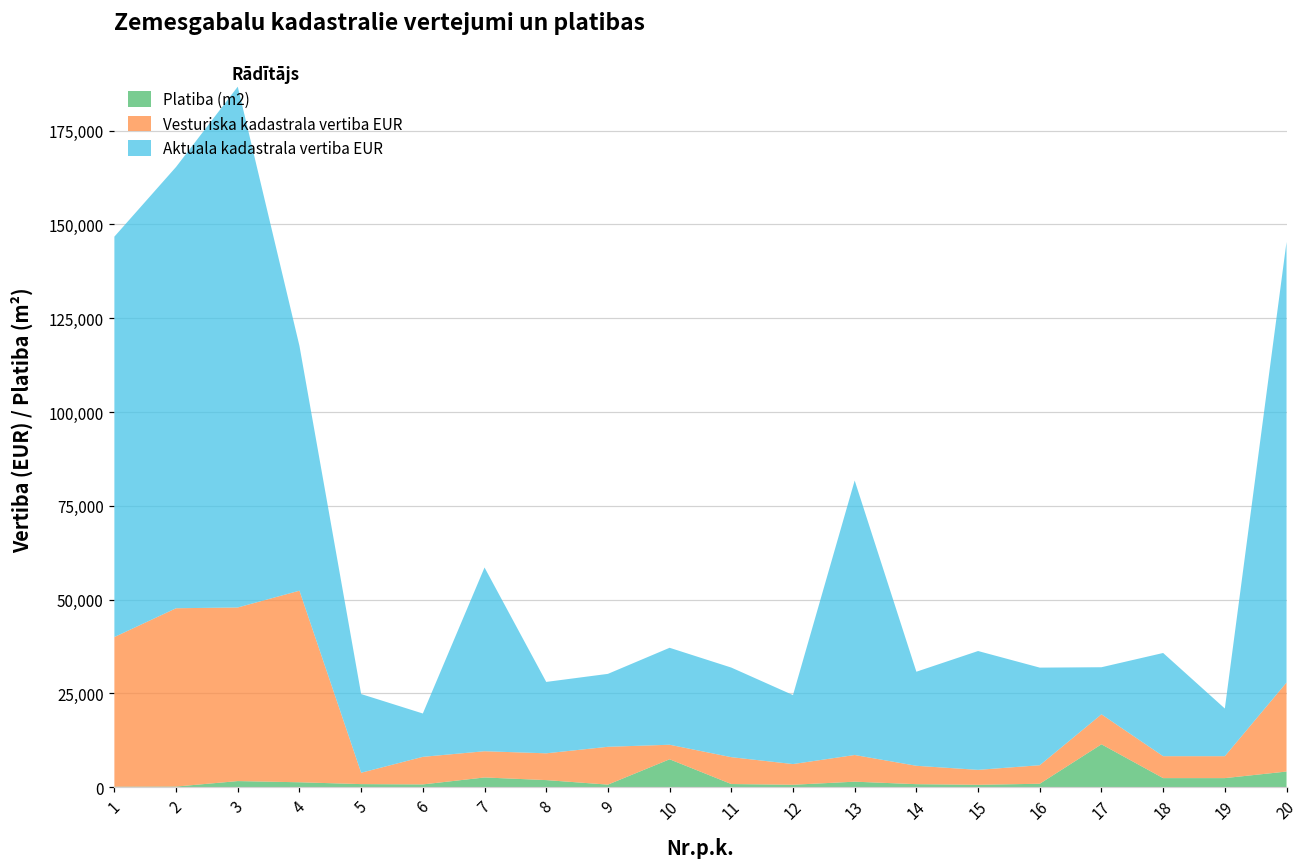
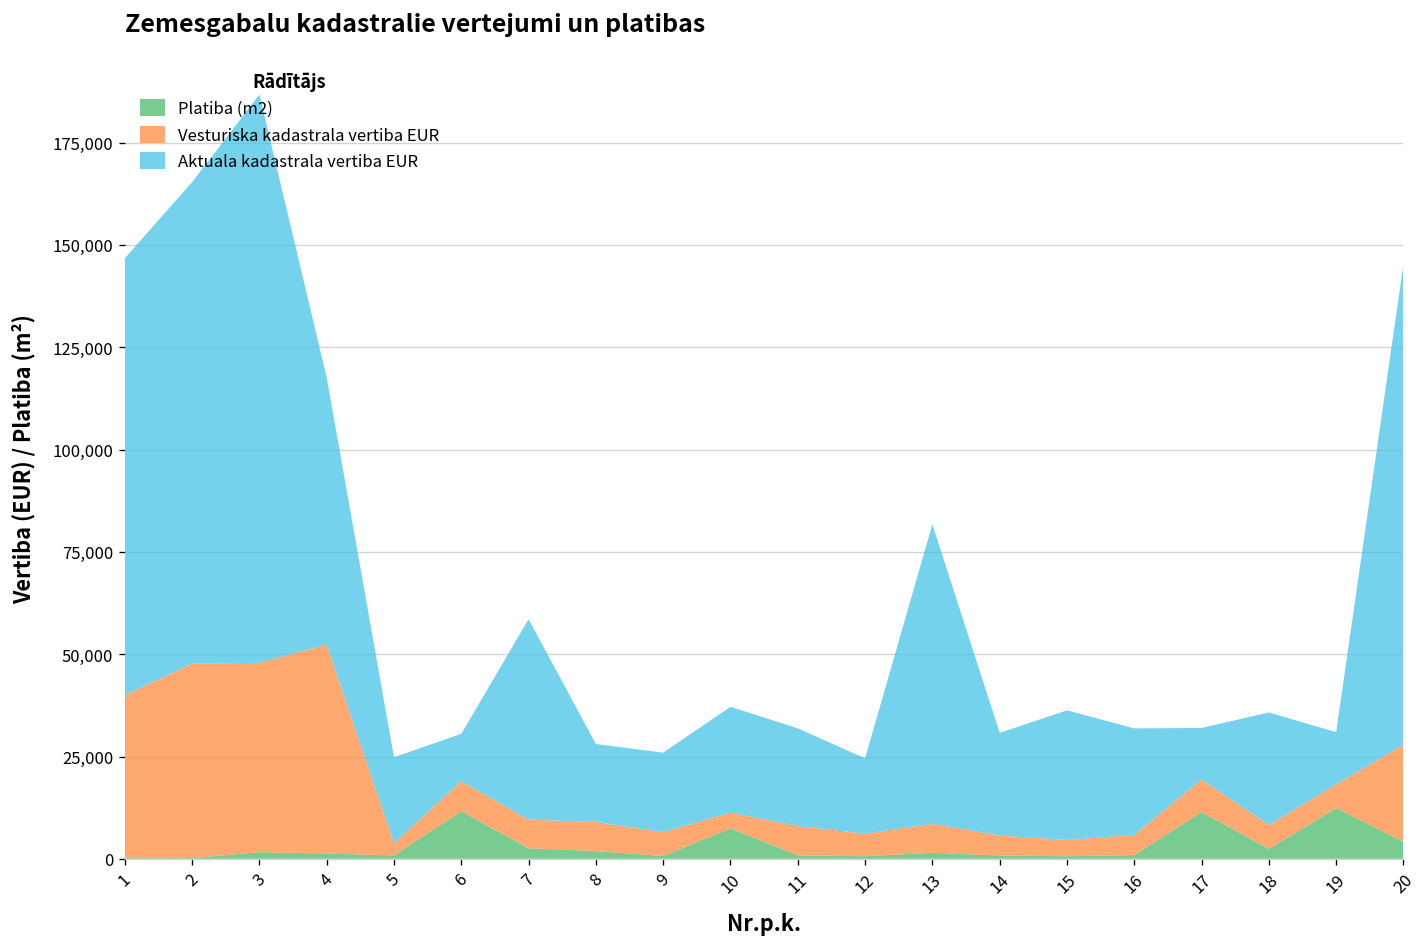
Platiba (m2), 6: 1,000 -> 12,000
Vesturiska kadastrala vertiba EUR, 9: 10,000 -> 6,000
Platiba (m2), 19: 2,000 -> 12,000
